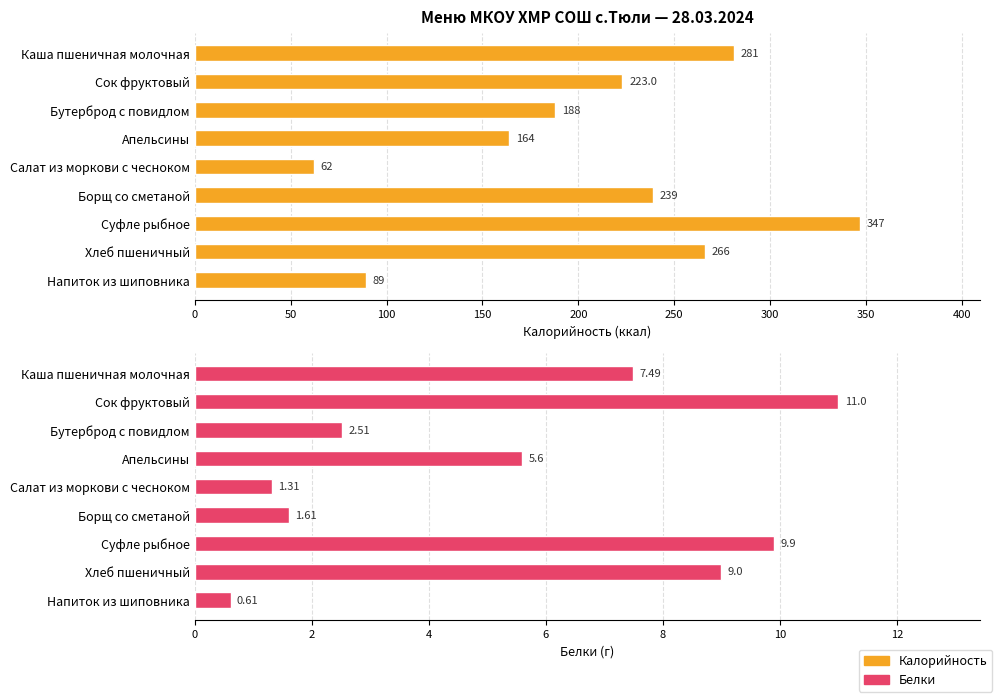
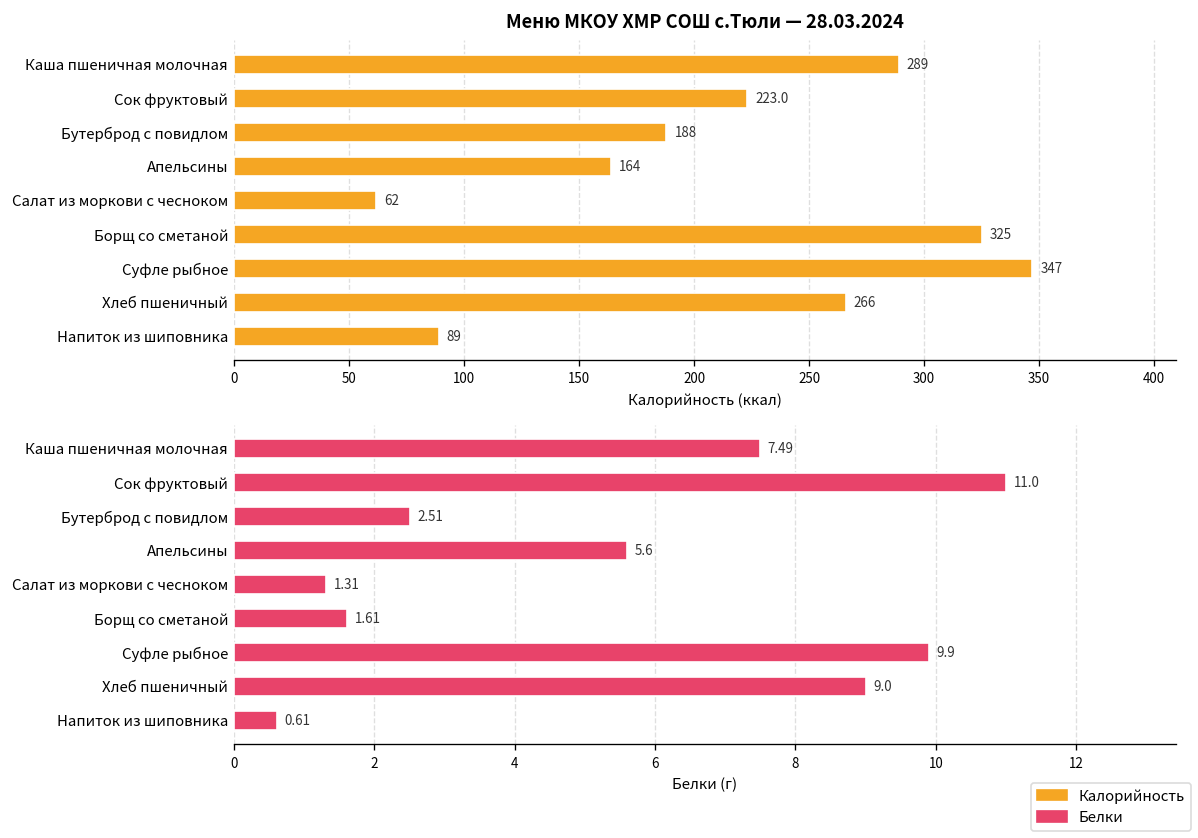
Меню МКОУ ХМР СОШ с.Тюли — 28.03.2024, Каша пшеничная молочная: 281 -> 289
Меню МКОУ ХМР СОШ с.Тюли — 28.03.2024, Борщ со сметаной: 239 -> 325
